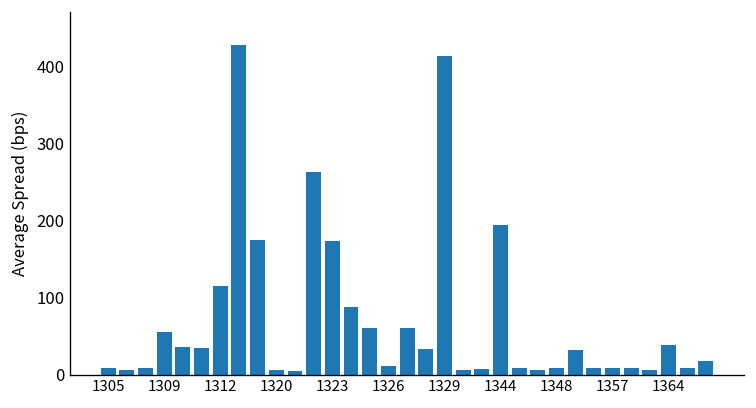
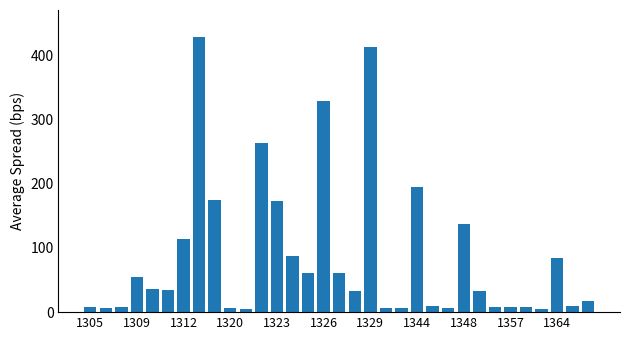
1326: 10 -> 330
1348: 10 -> 140
1364: 40 -> 80
